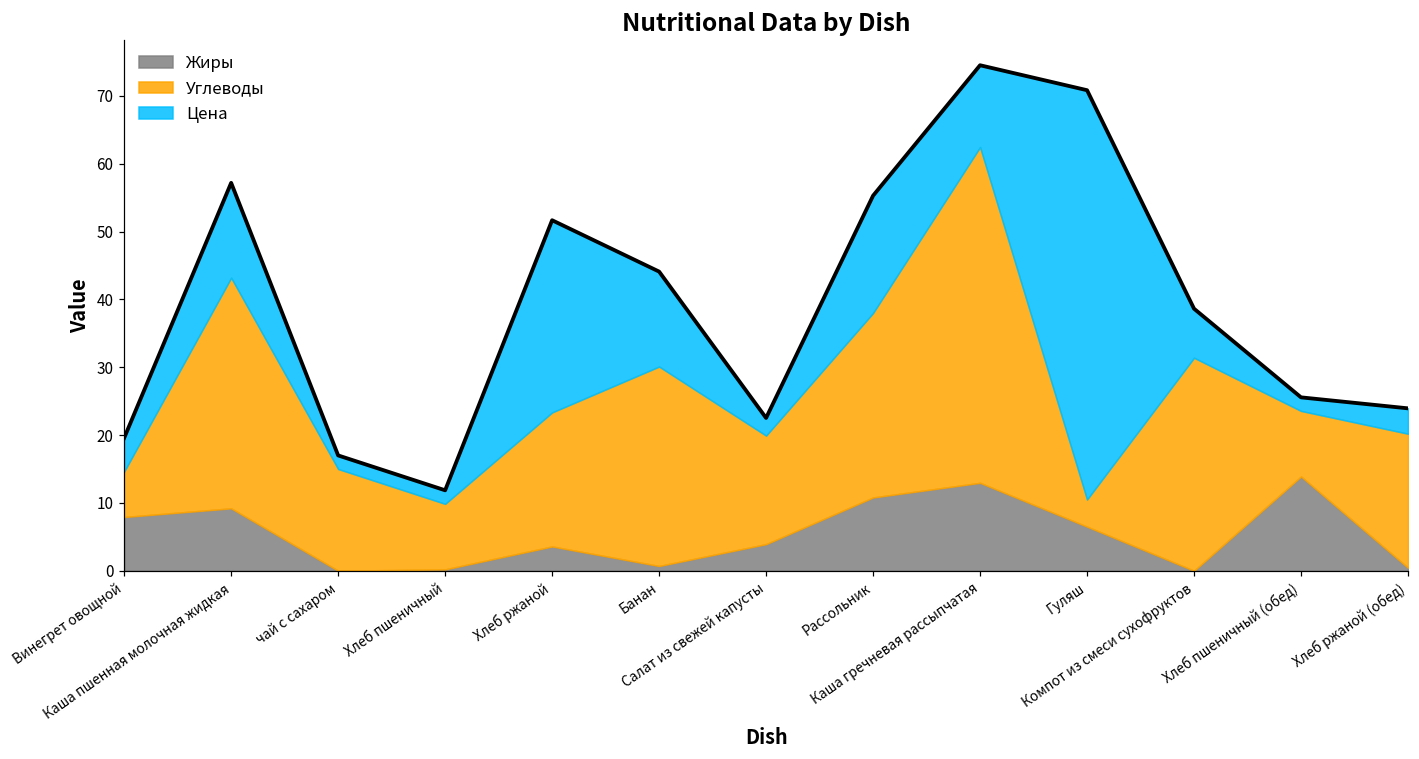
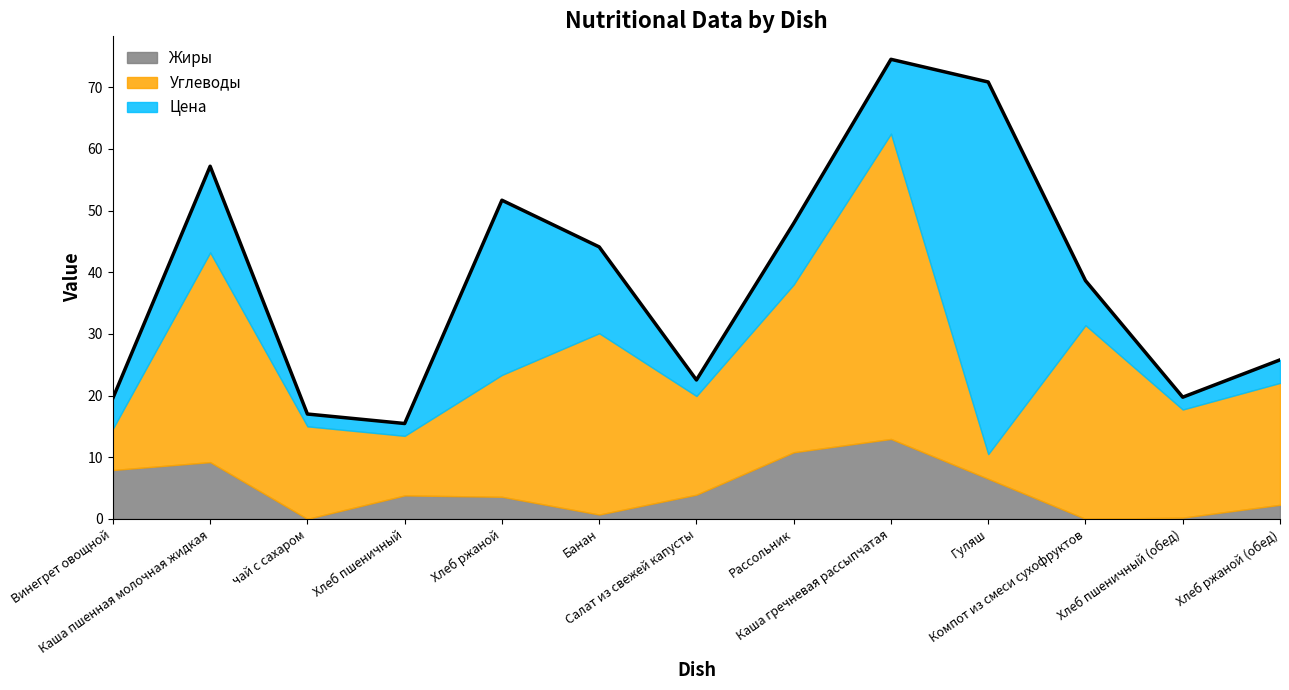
Жиры, Хлеб пшеничный: 0 -> 4
Цена, Рассольник: 17 -> 10
Жиры, Хлеб пшеничный (обед): 14 -> 0
Углеводы, Хлеб пшеничный (обед): 10 -> 18
Жиры, Хлеб ржаной (обед): 0 -> 2
